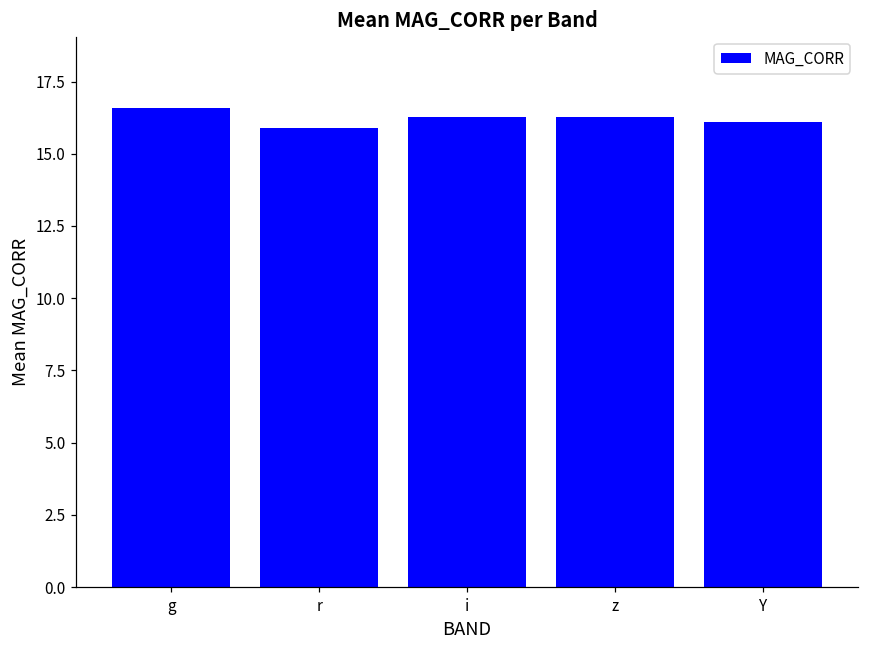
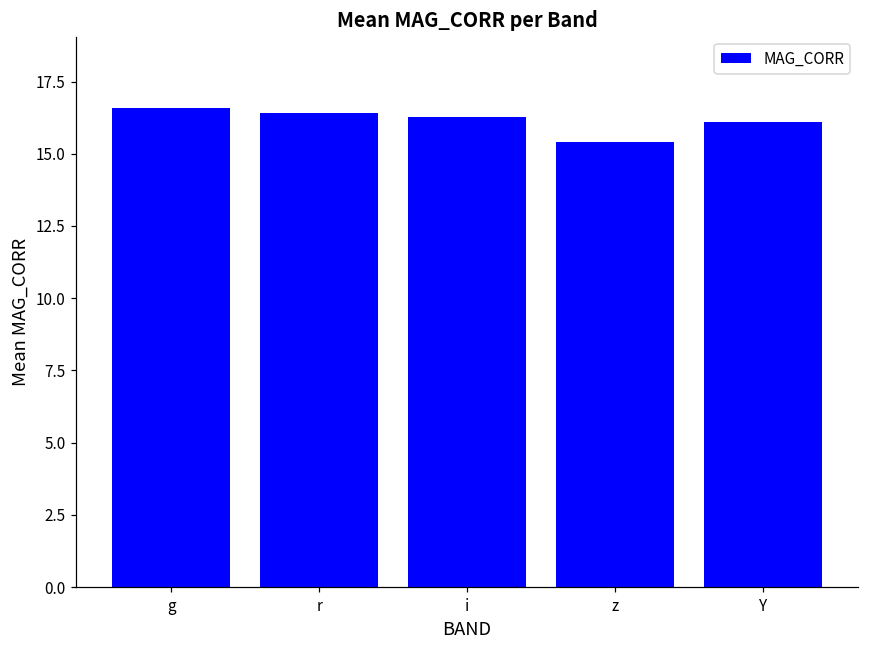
r: 15.9 -> 16.4
z: 16.3 -> 15.4
